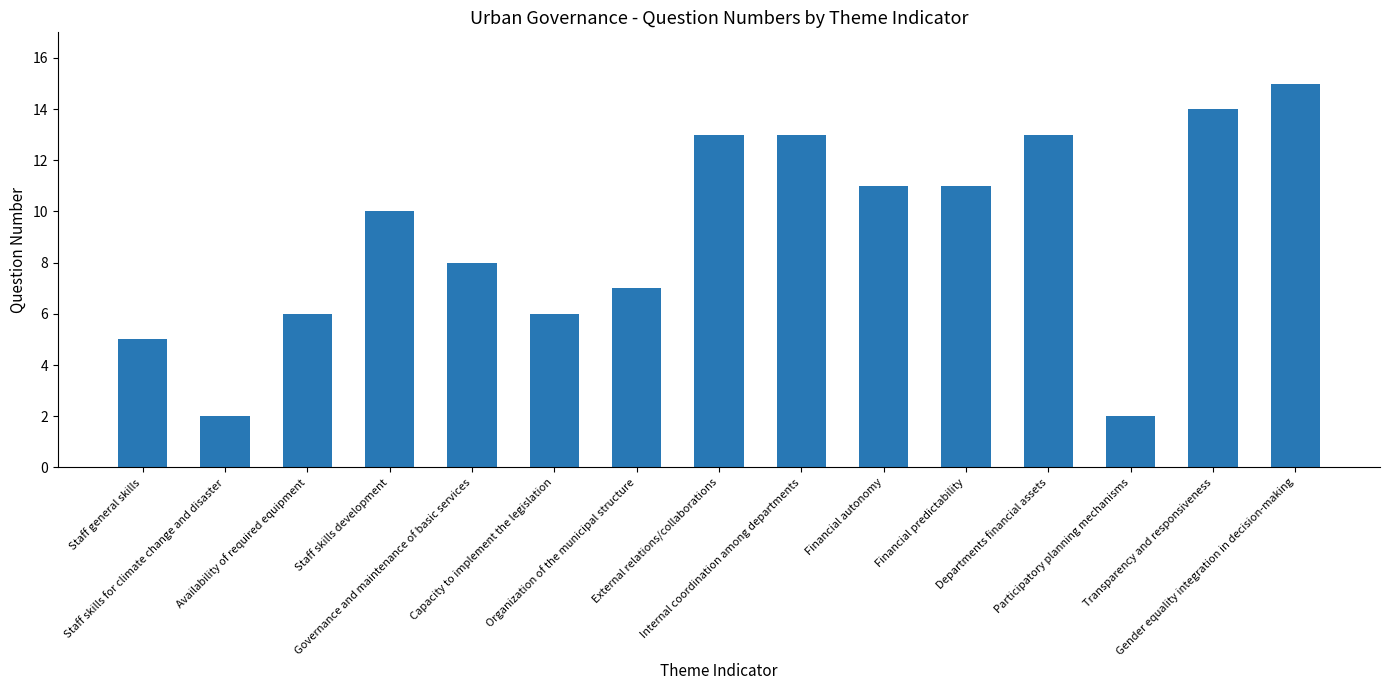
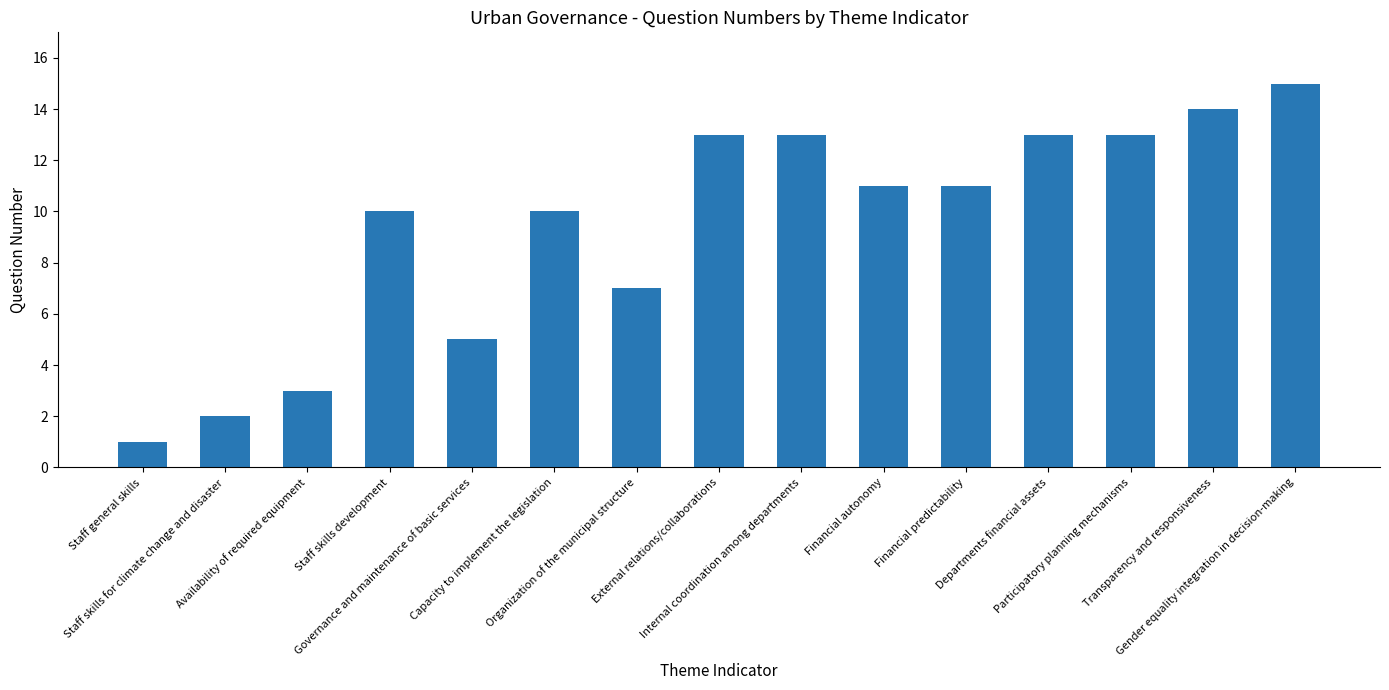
Staff general skills: 5 -> 1
Availability of required equipment: 6 -> 3
Governance and maintenance of basic services: 8 -> 5
Capacity to implement the legislation: 6 -> 10
Participatory planning mechanisms: 2 -> 13
